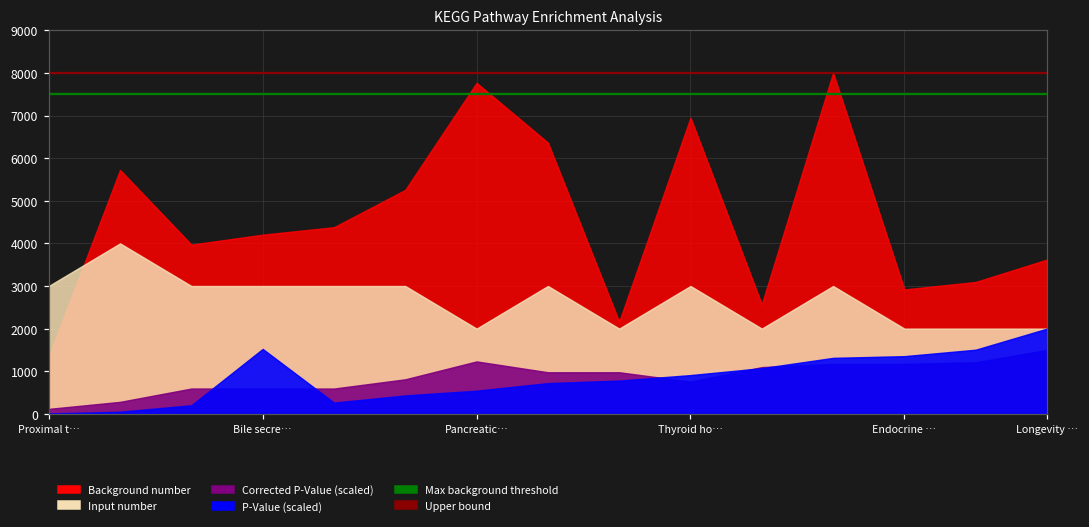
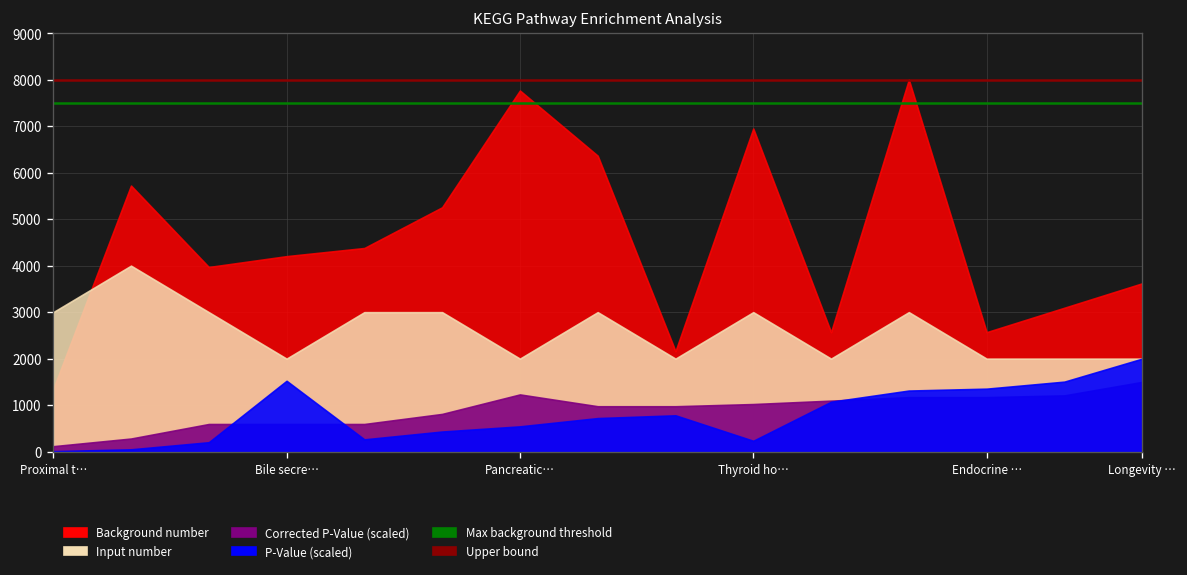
Input number, Bile secre…: 3000 -> 2000
Corrected P-Value (scaled), Thyroid ho…: 800 -> 1000
P-Value (scaled), Thyroid ho…: 900 -> 200
Background number, Endocrine …: 2900 -> 2600
